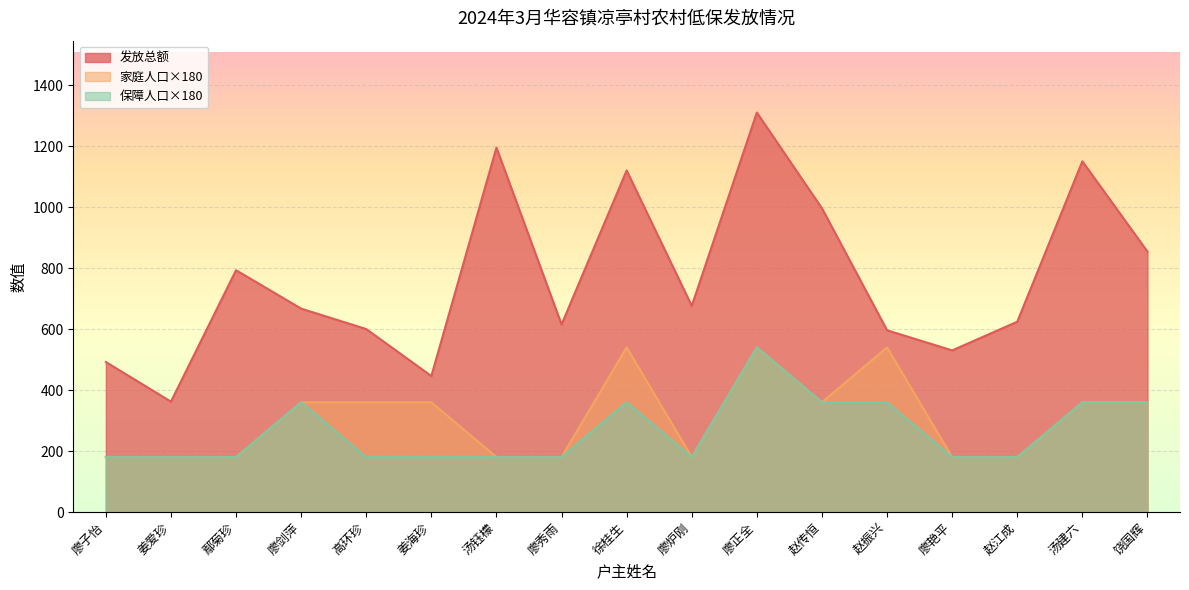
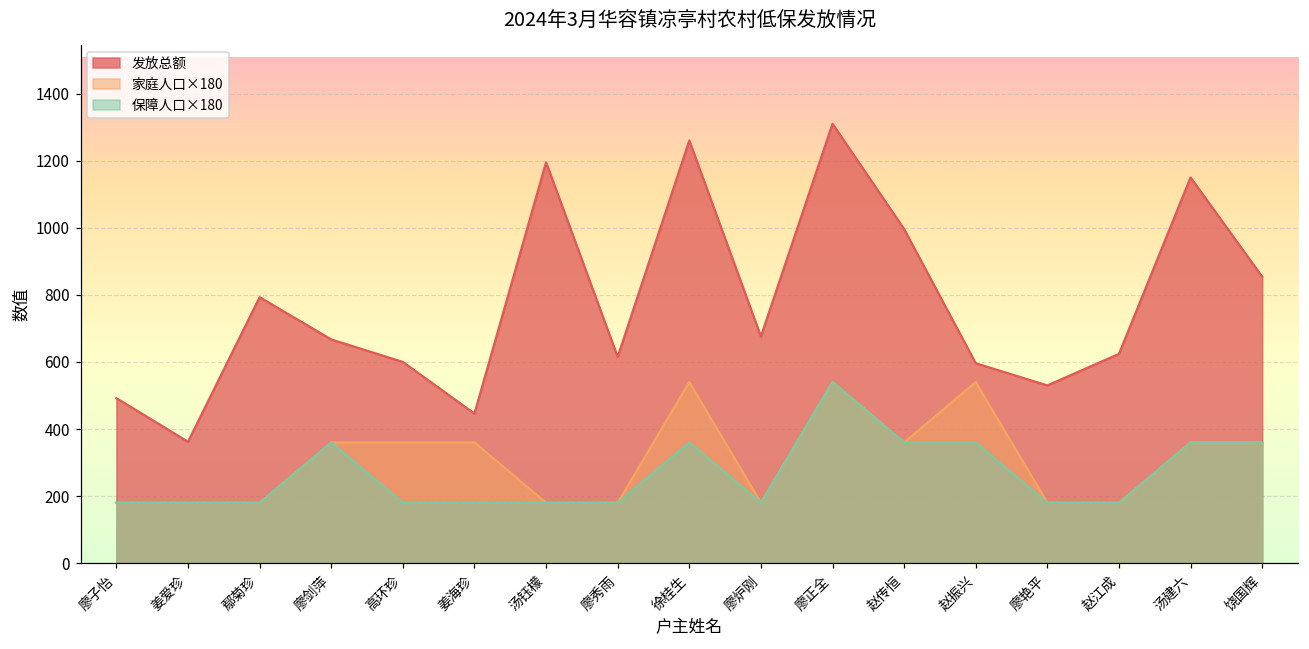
发放总额, 徐桂生: 1120 -> 1260
